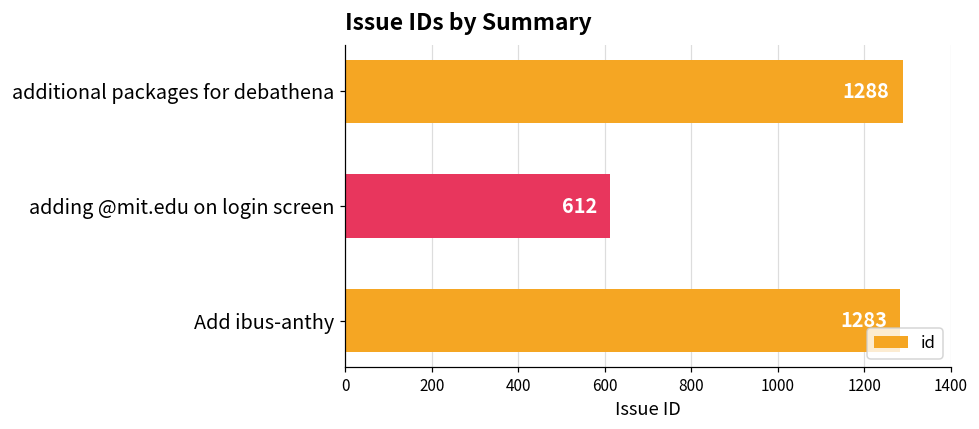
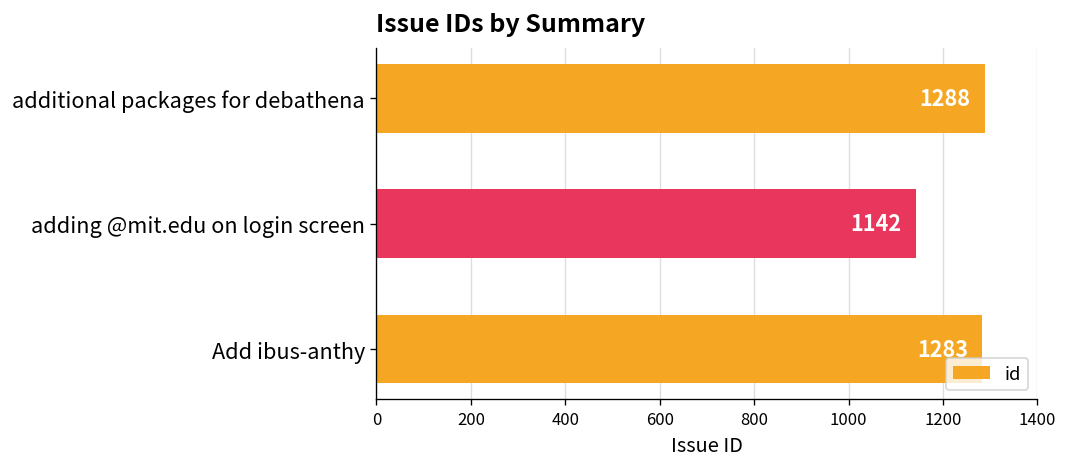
adding @mit.edu on login screen: 612 -> 1142
